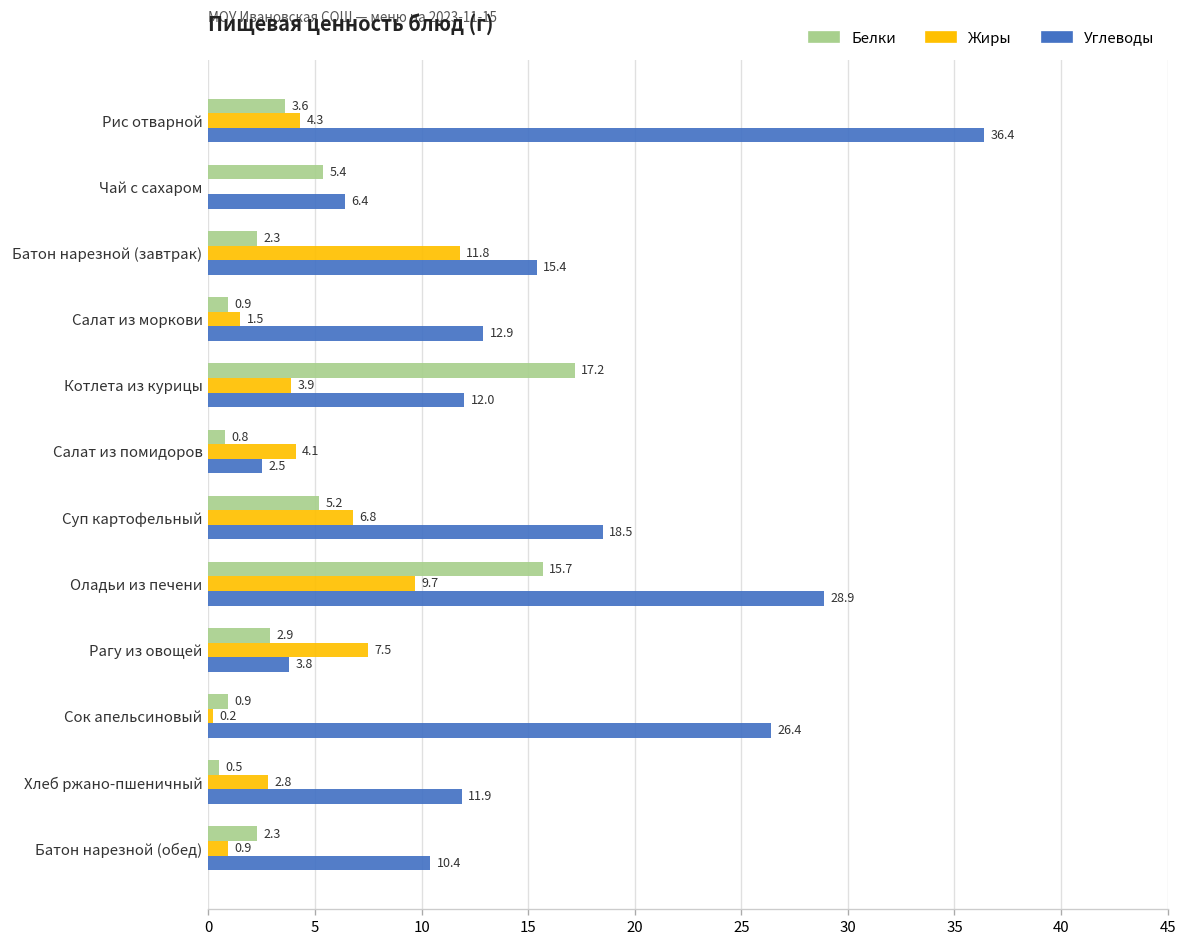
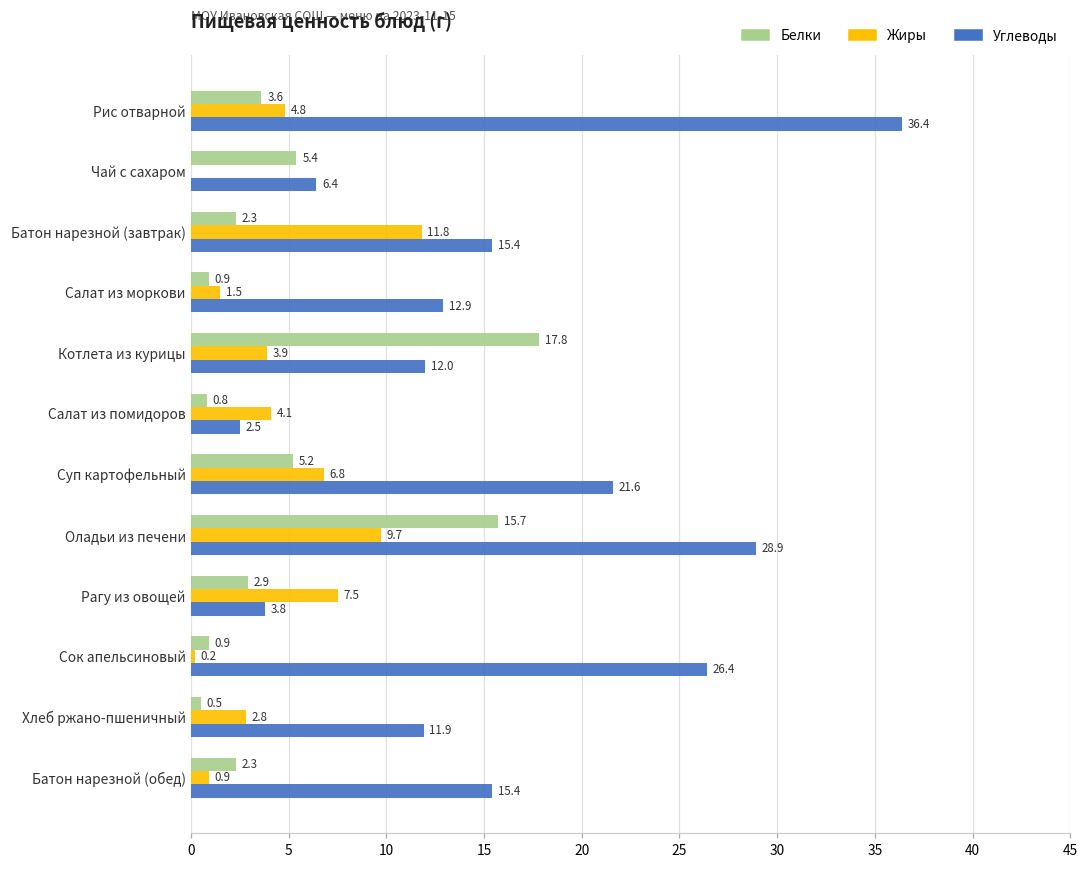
Жиры, Рис отварной: 4.3 -> 4.8
Белки, Котлета из курицы: 17.2 -> 17.8
Углеводы, Суп картофельный: 18.5 -> 21.6
Углеводы, Батон нарезной (обед): 10.4 -> 15.4
